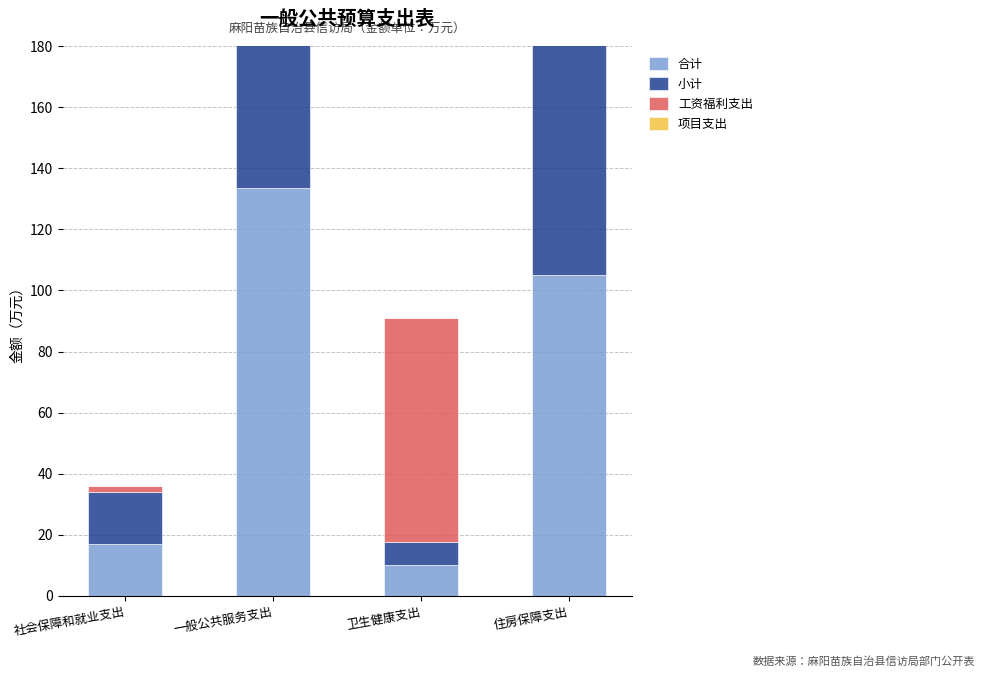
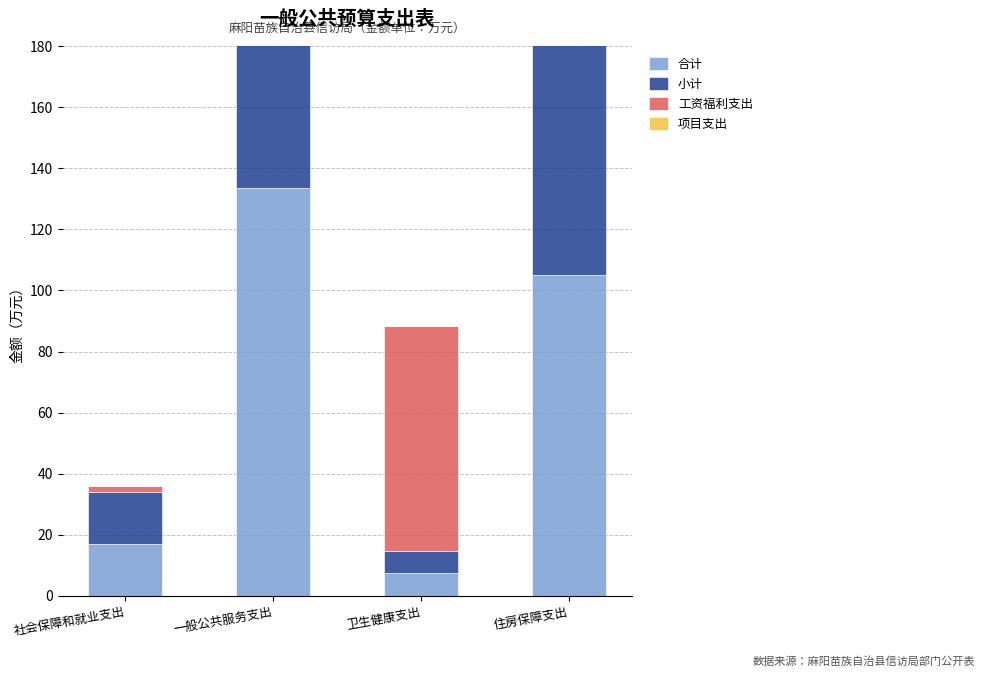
合计, 卫生健康支出: 10 -> 7
